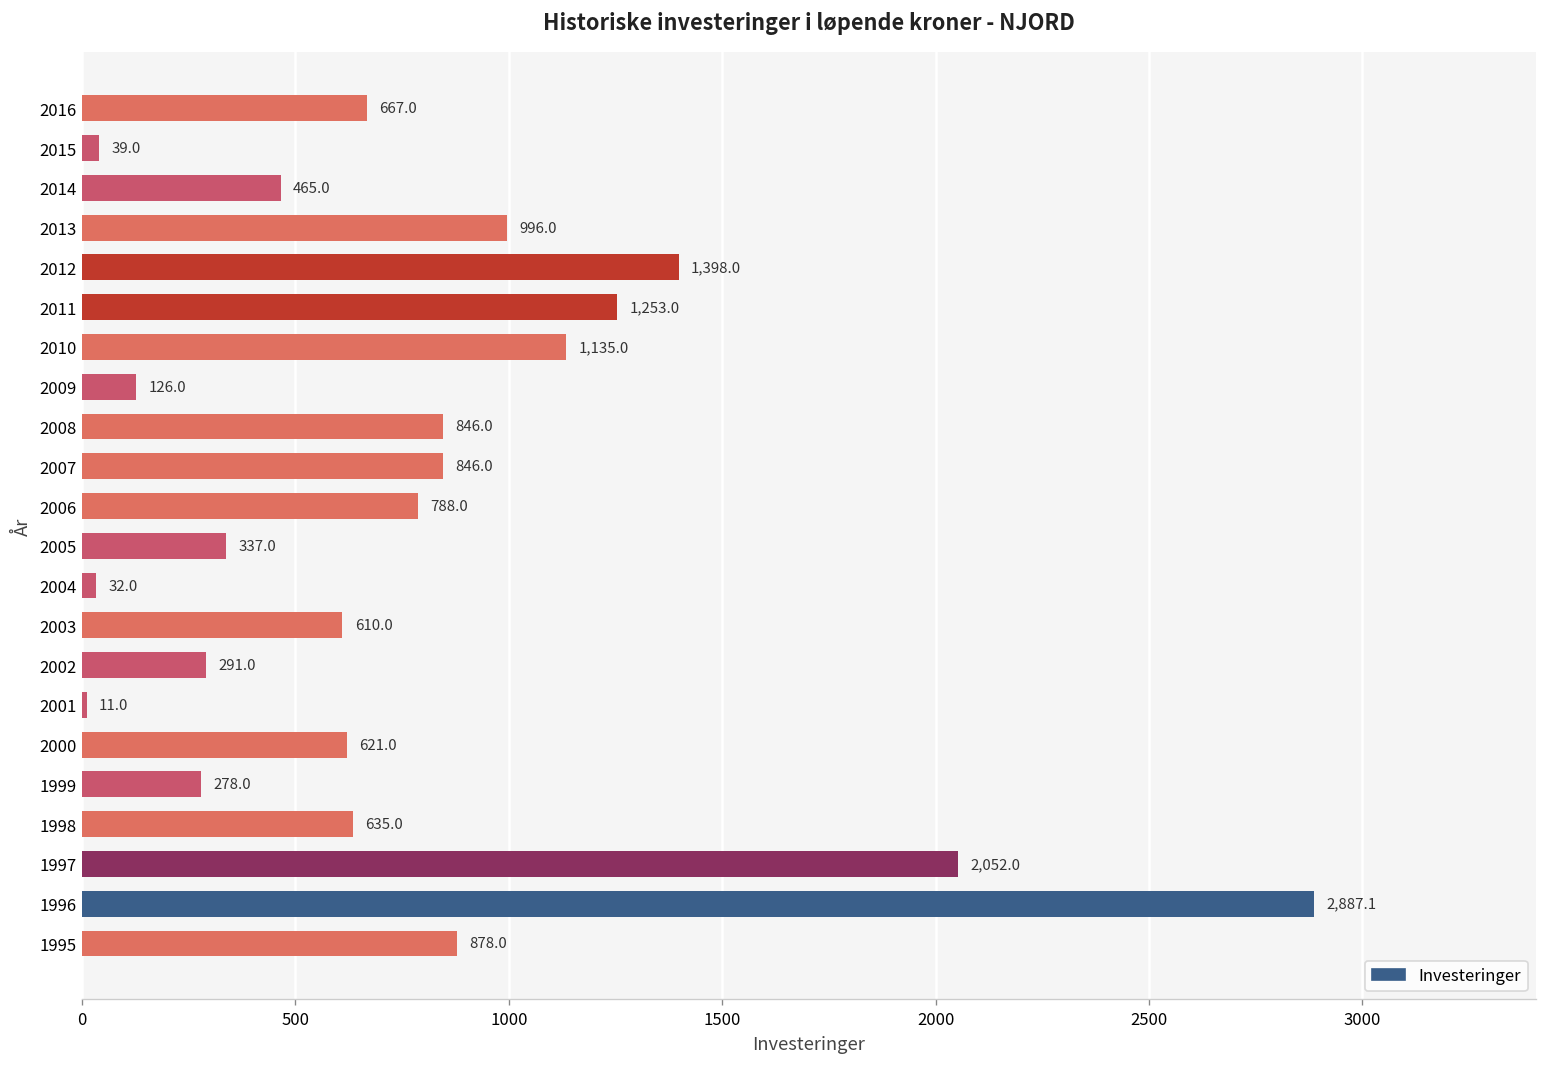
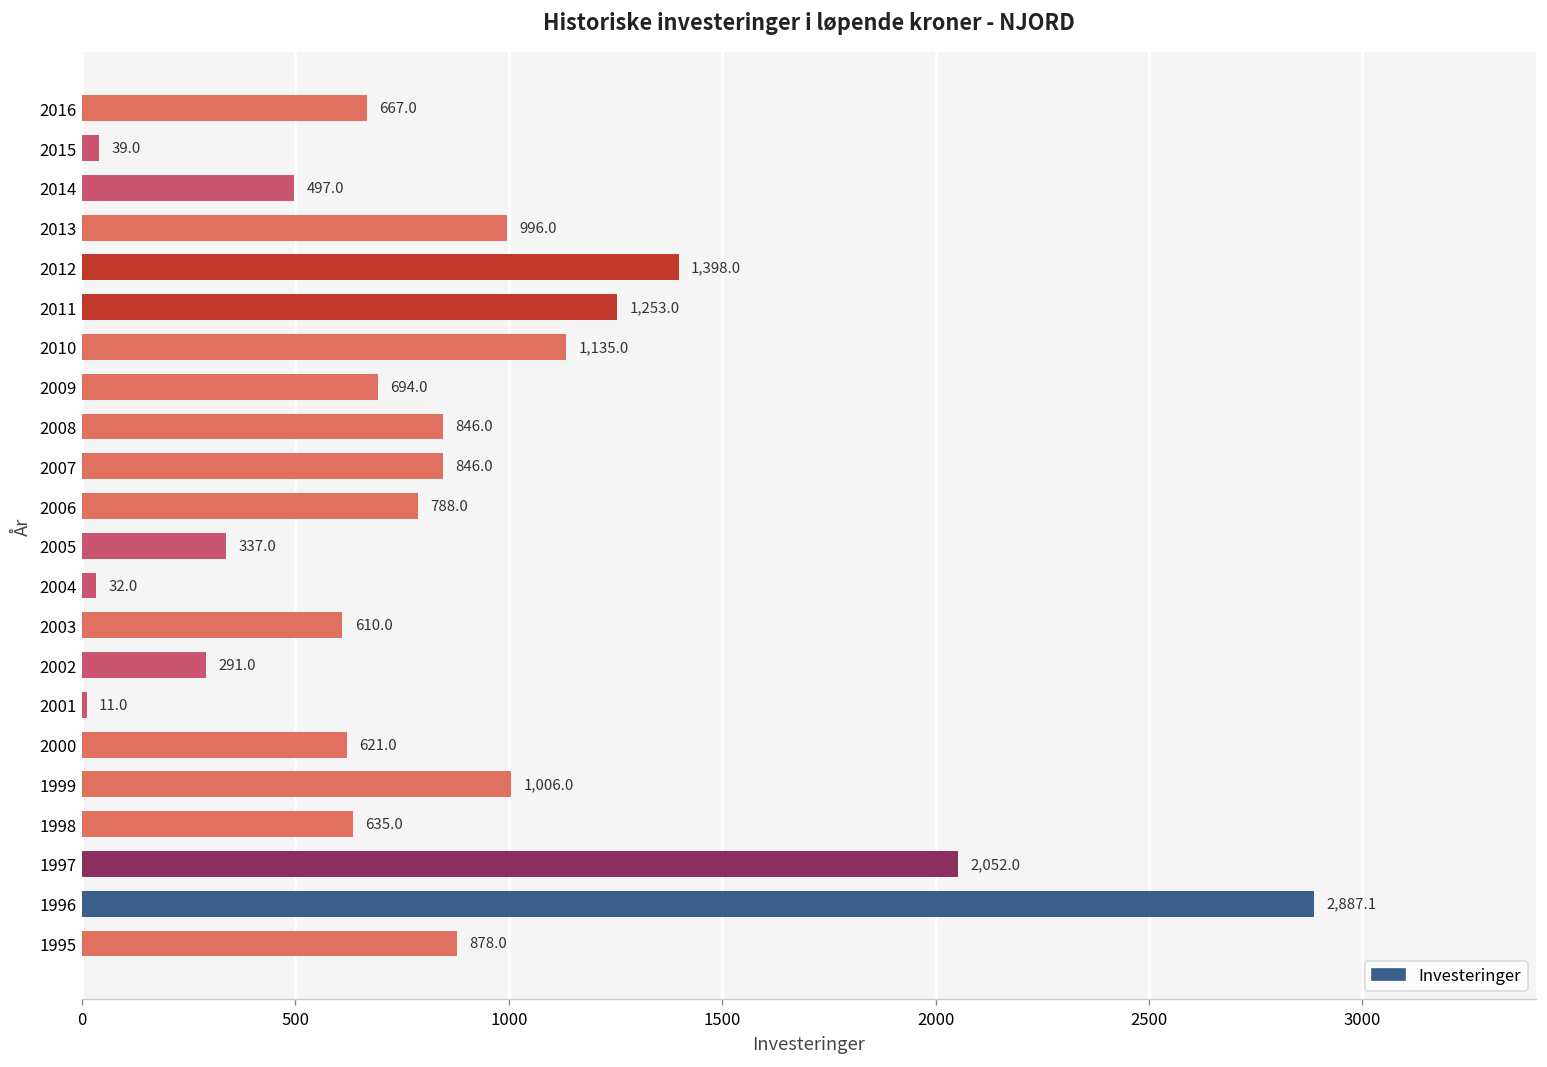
2014: 465.0 -> 497.0
2009: 126.0 -> 694.0
1999: 278.0 -> 1,006.0
